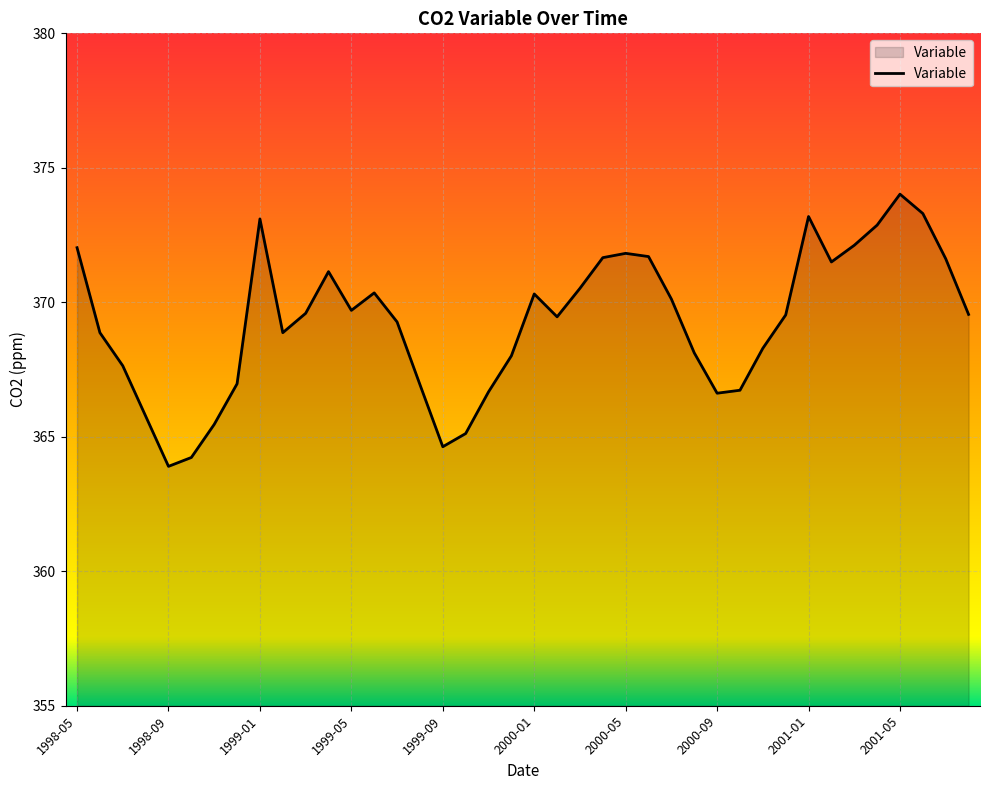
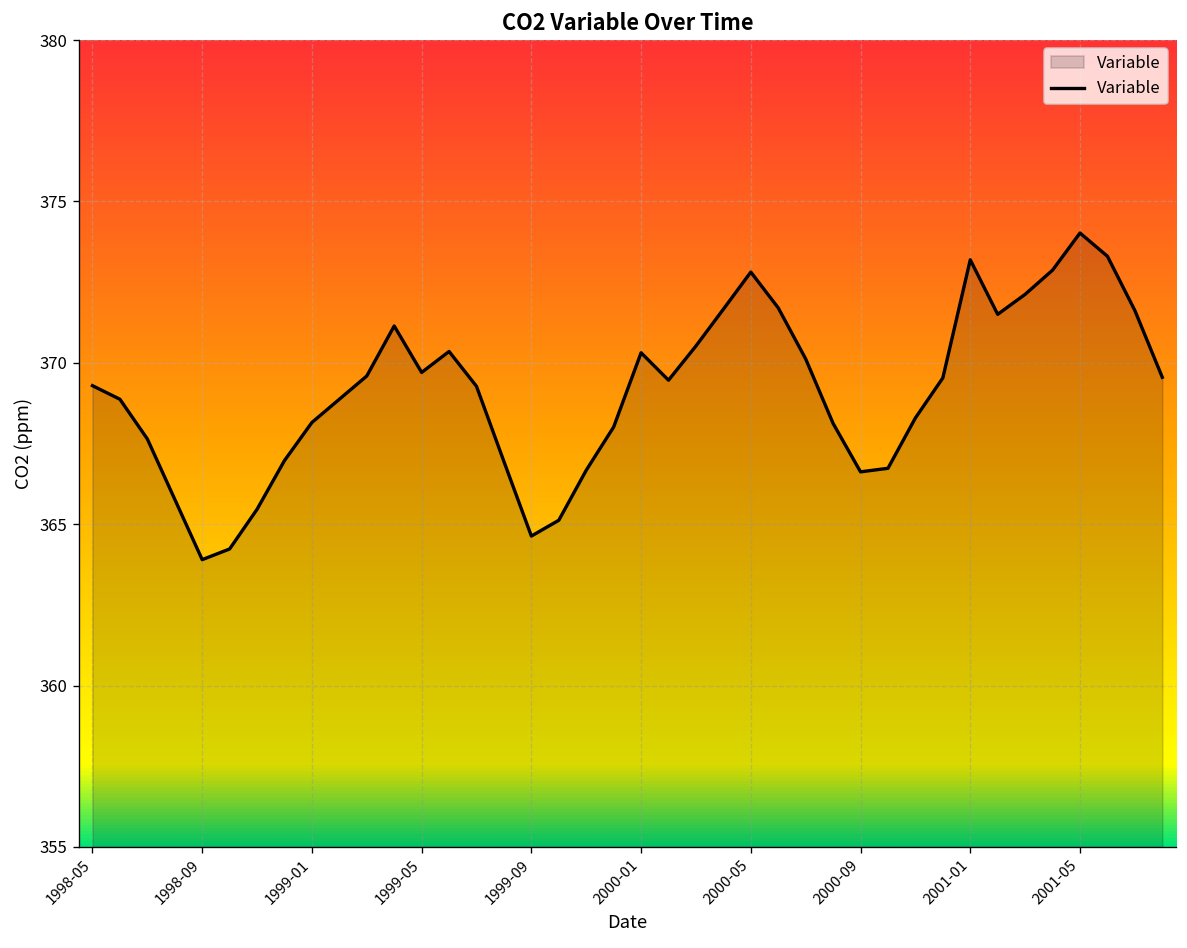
1998-05: 372.0 -> 369.3
1999-01: 373.1 -> 368.2
2000-05: 371.8 -> 372.8
